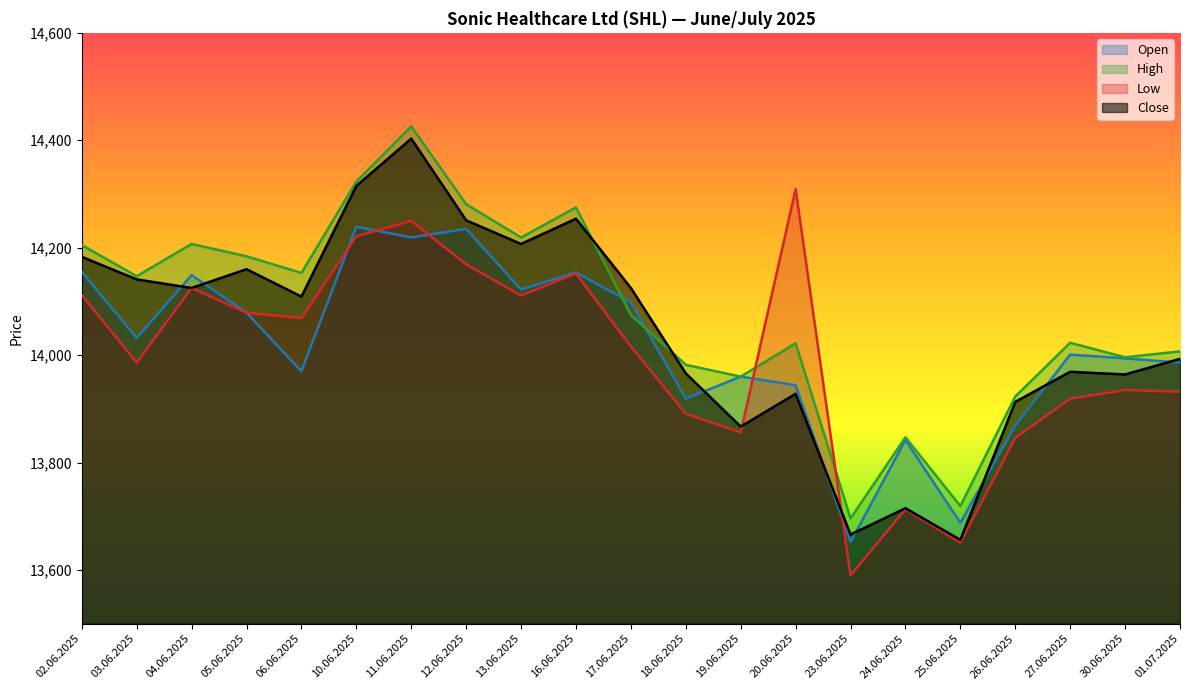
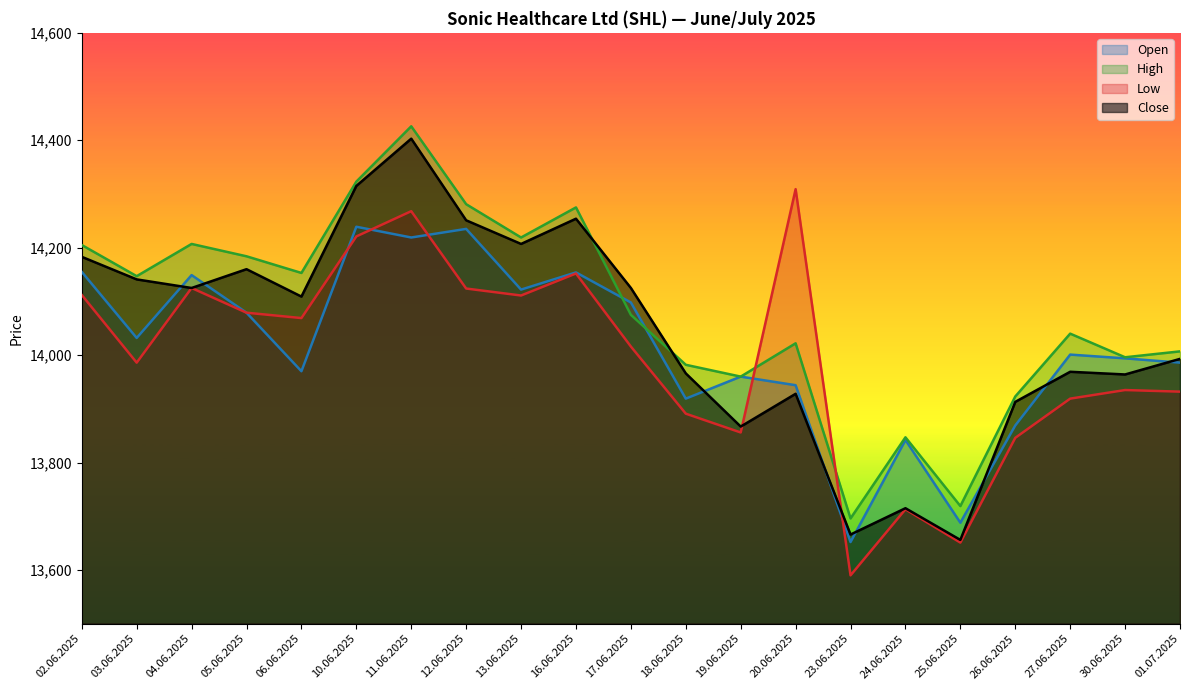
Low, 11.06.2025: 14,250 -> 14,270
Low, 12.06.2025: 14,170 -> 14,120
High, 27.06.2025: 14,020 -> 14,040
